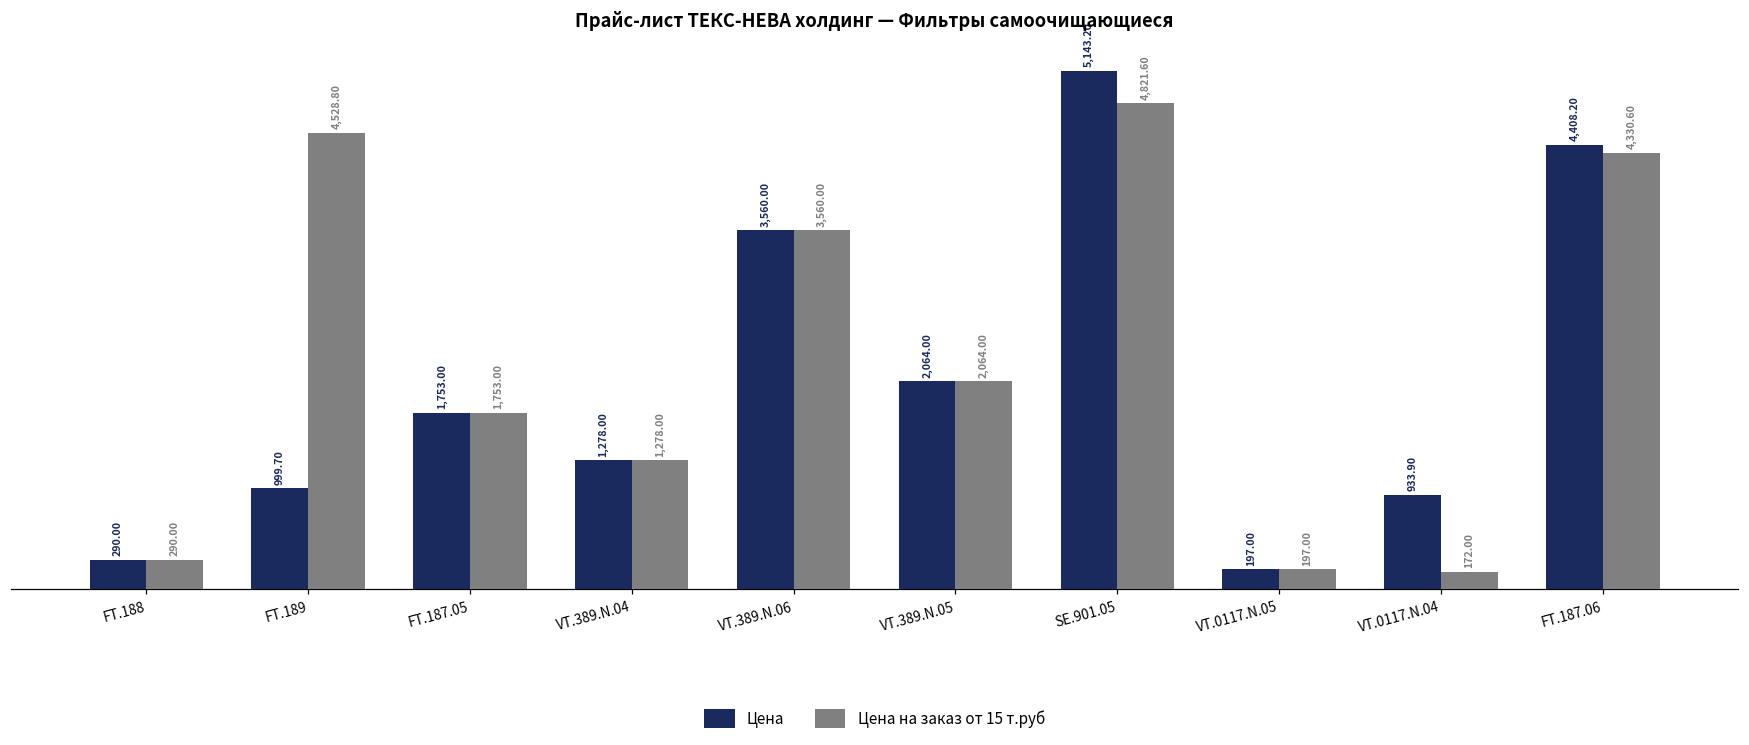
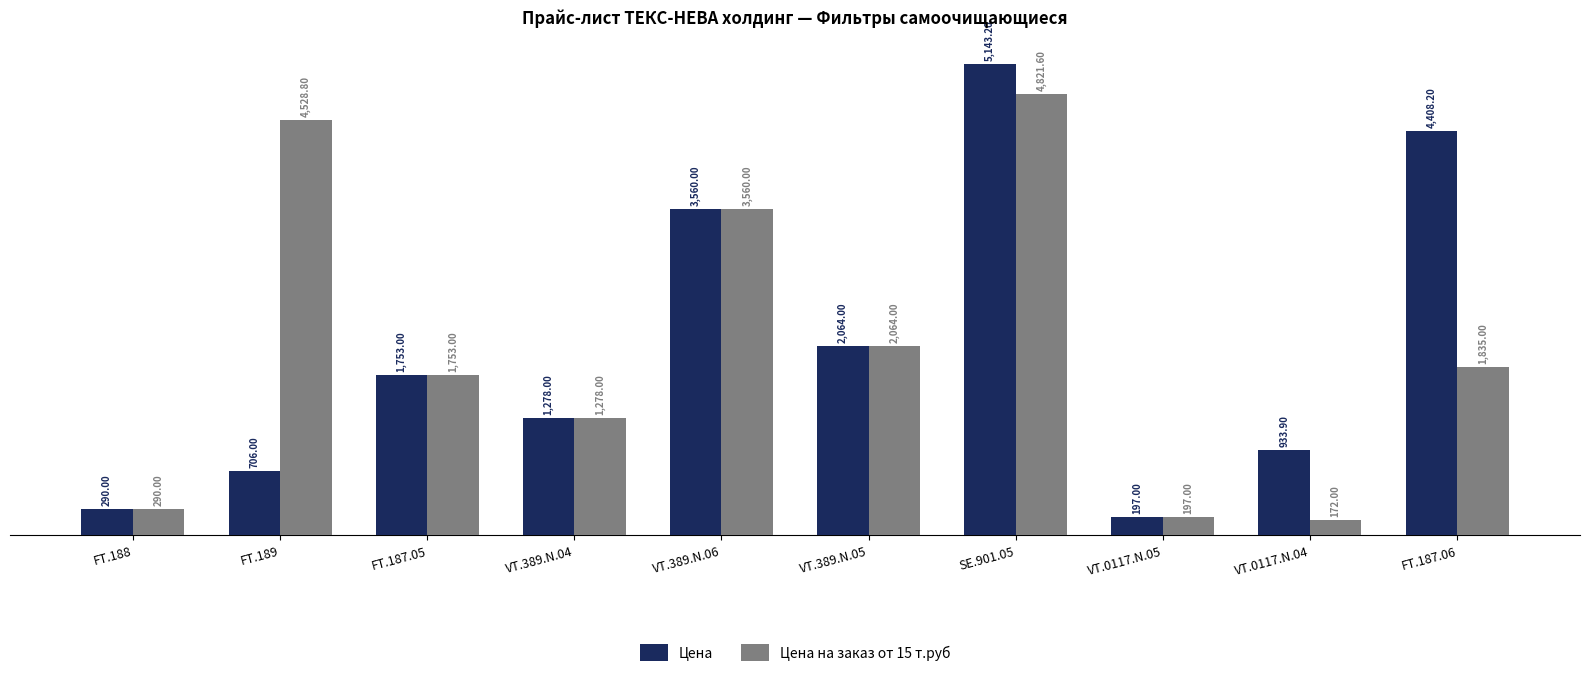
Цена, FT.189: 999.70 -> 706.00
Цена на заказ от 15 т.руб, FT.187.06: 4,330.60 -> 1,835.00
